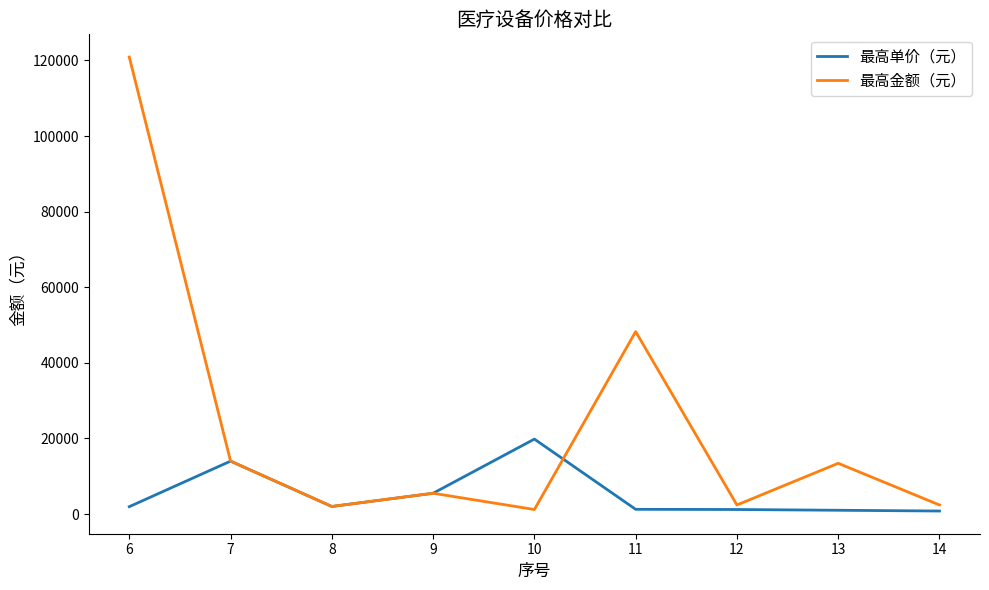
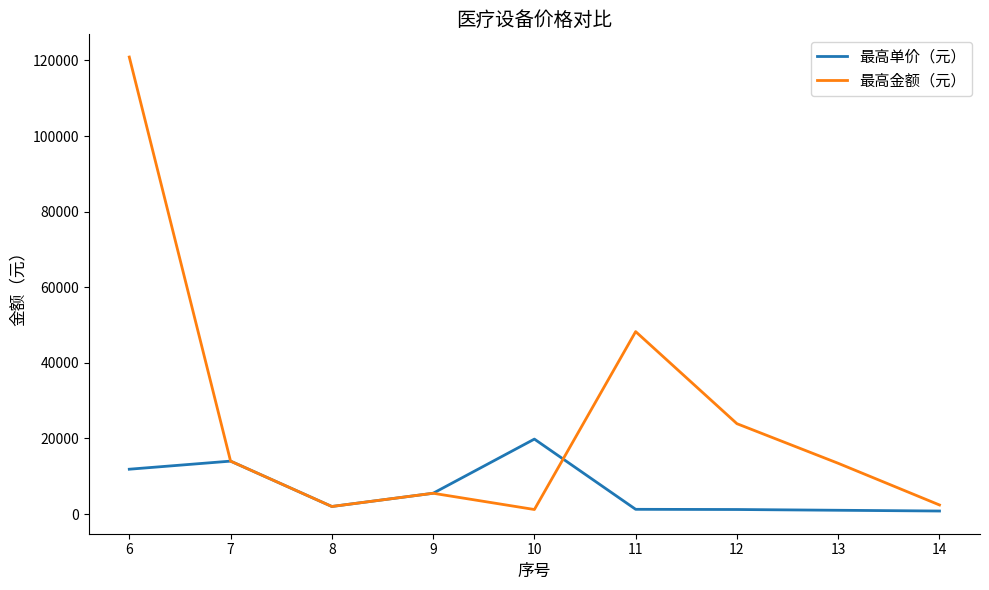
最高单价（元）, 6: 2000 -> 12000
最高金额（元）, 12: 2000 -> 24000
